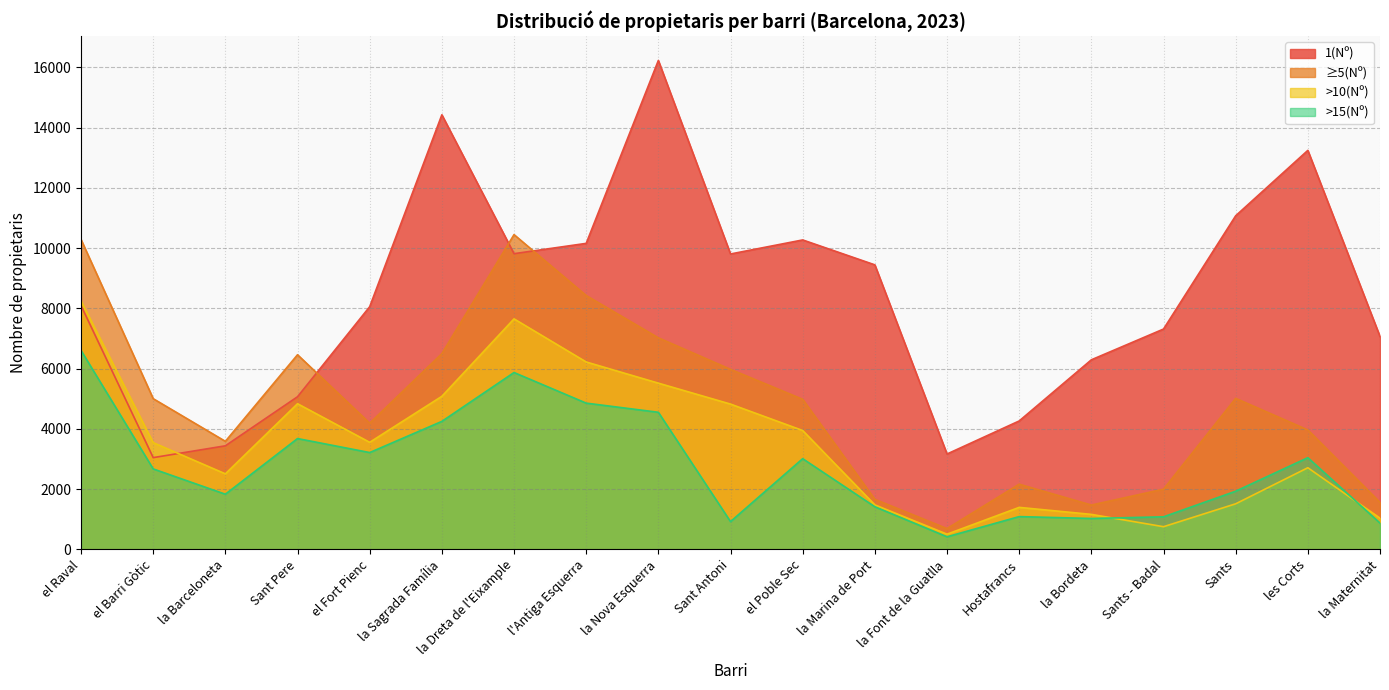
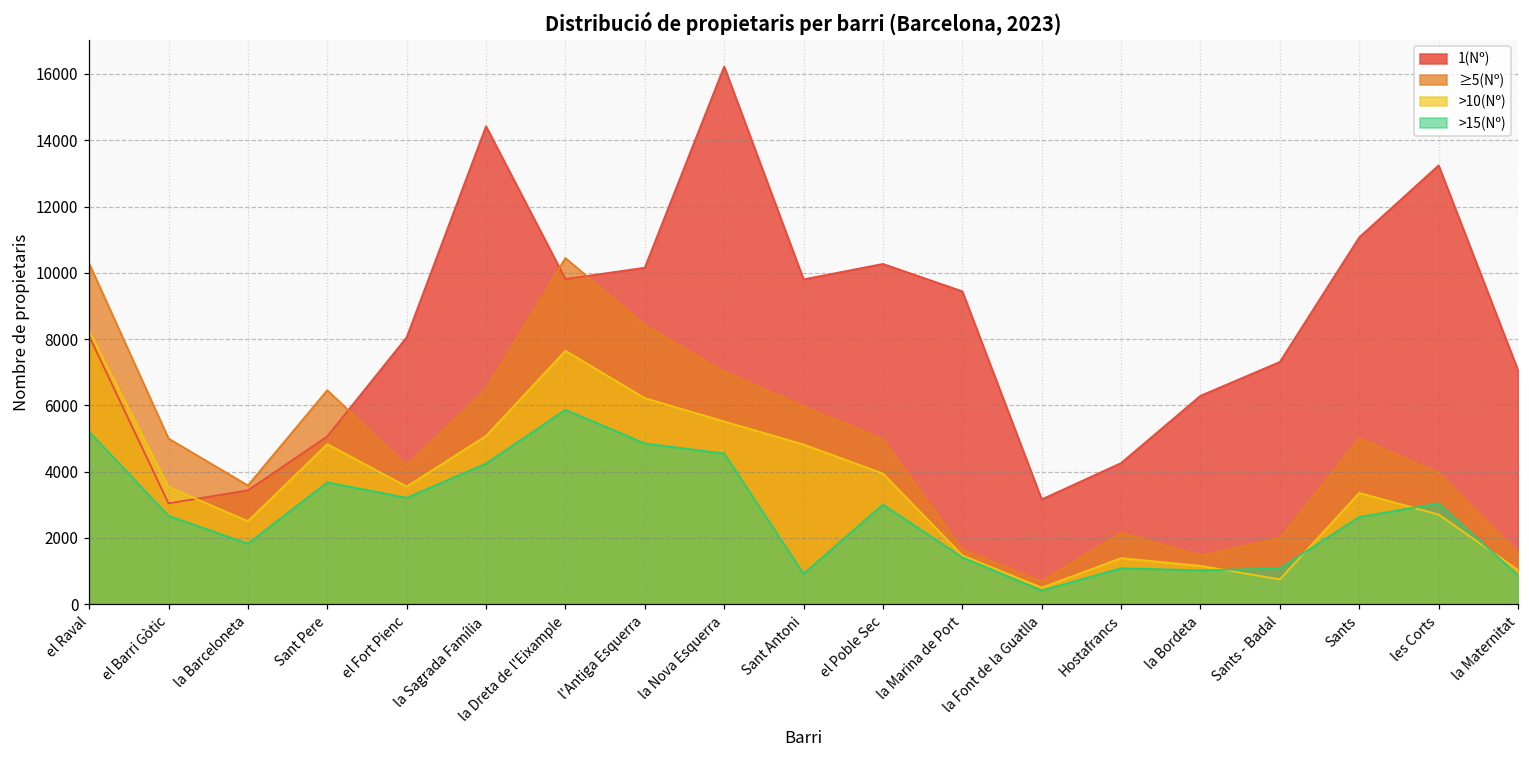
>15(Nº), el Raval: 6600 -> 5200
>10(Nº), Sants: 1500 -> 3400
>15(Nº), Sants: 1900 -> 2600
